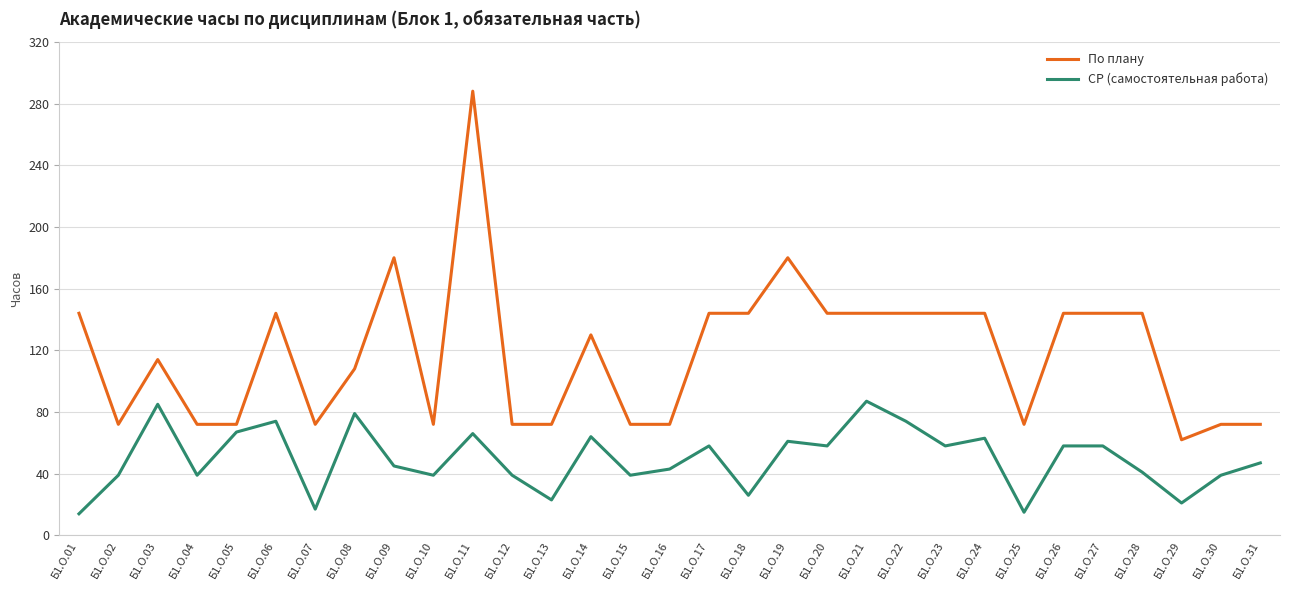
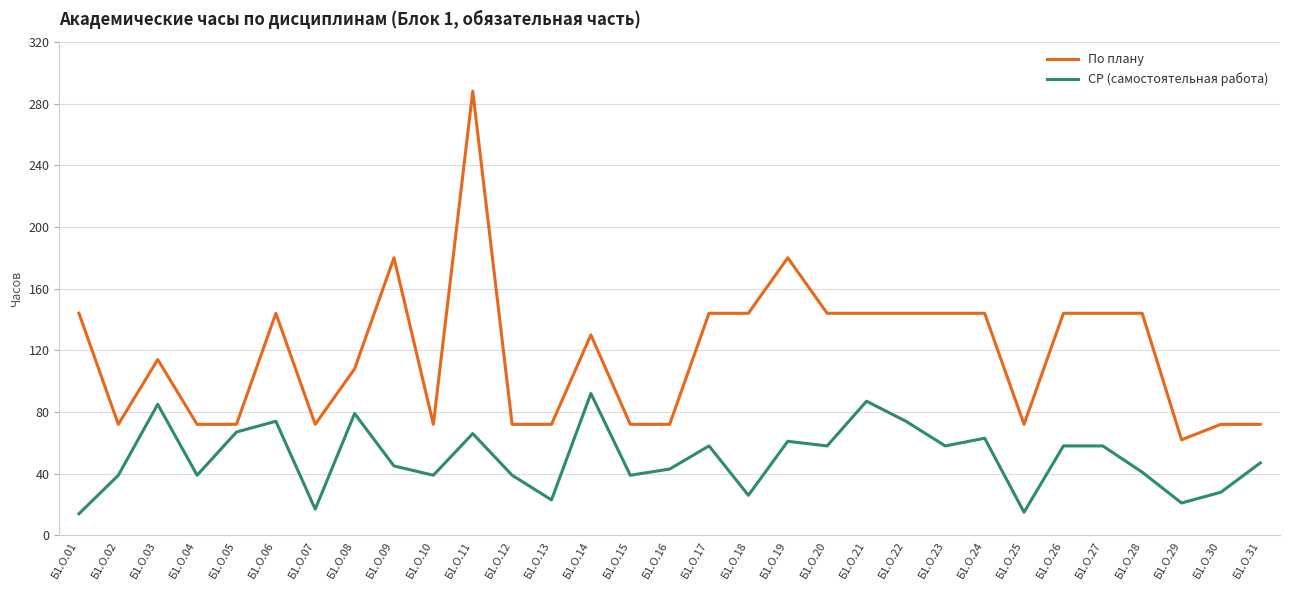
СР (самостоятельная работа), Б1.О.14: 64 -> 92
СР (самостоятельная работа), Б1.О.30: 39 -> 28
